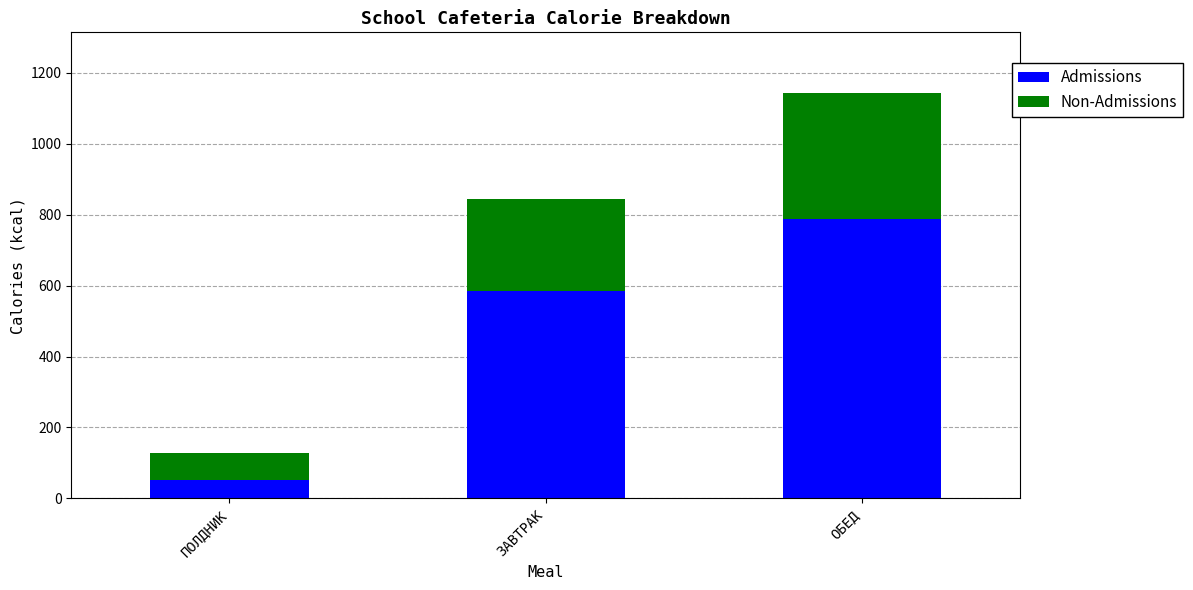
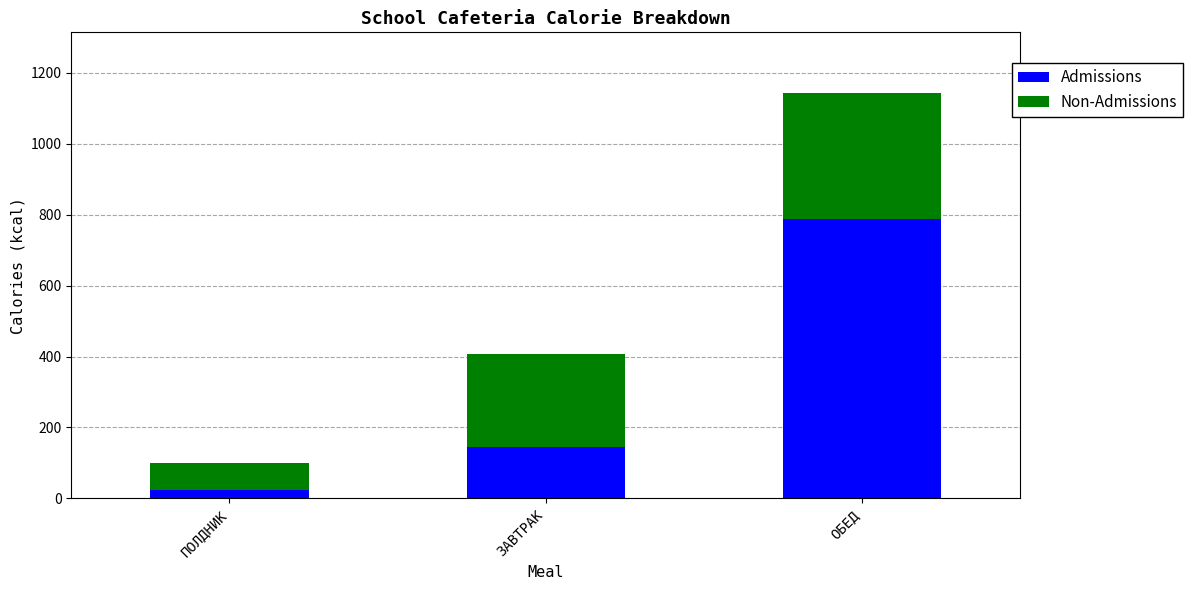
Admissions, ПОЛДНИК: 50 -> 20
Admissions, ЗАВТРАК: 580 -> 150
